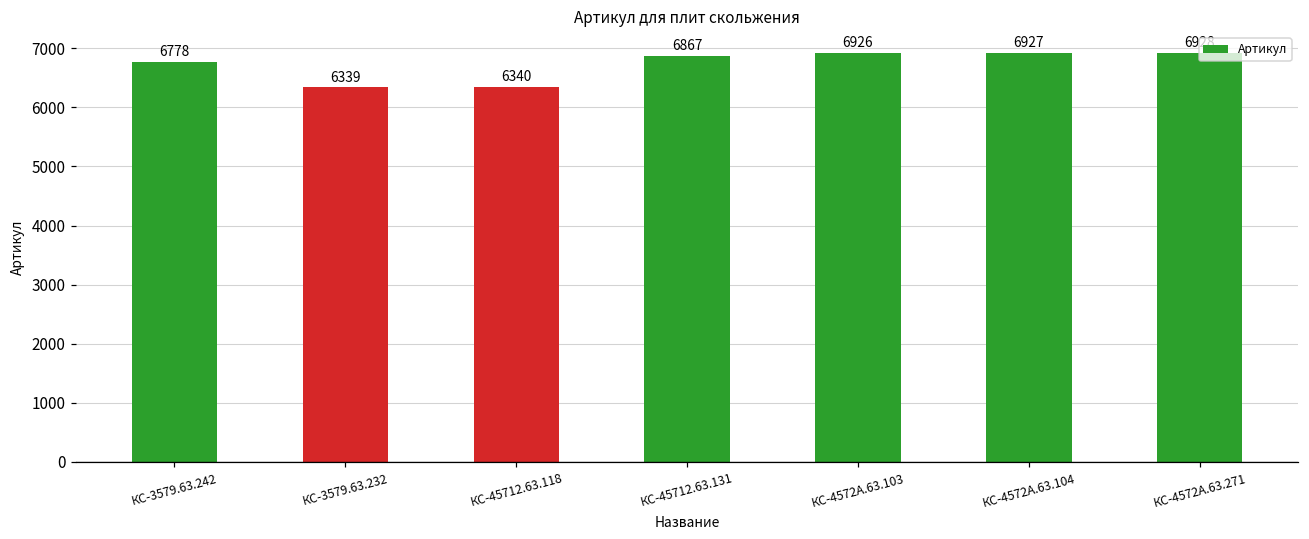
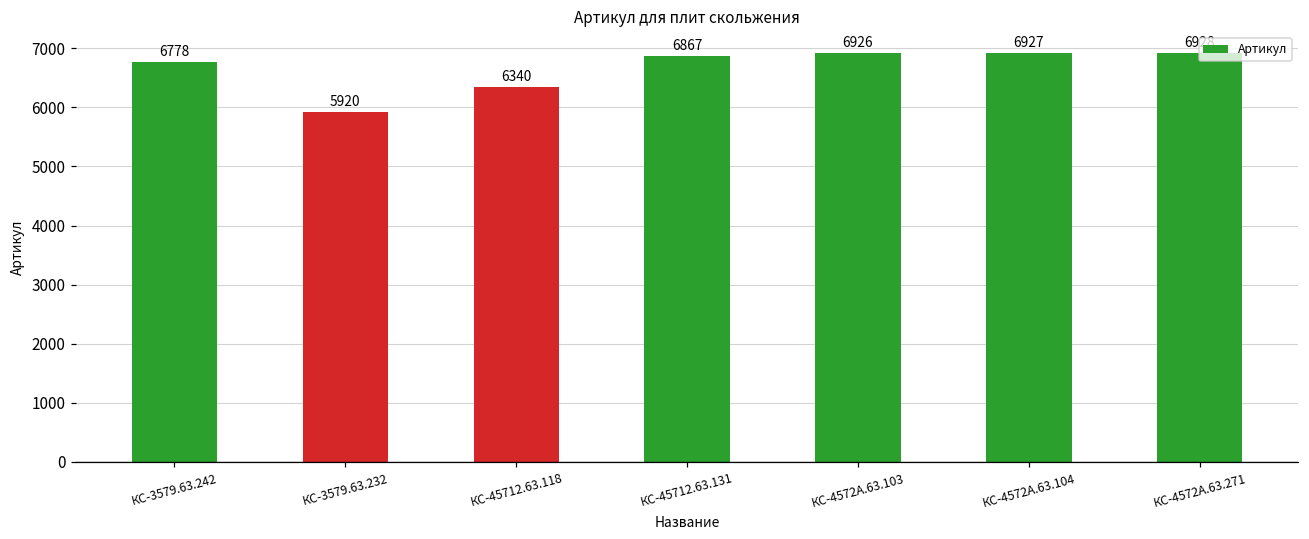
КС-3579.63.232: 6339 -> 5920
